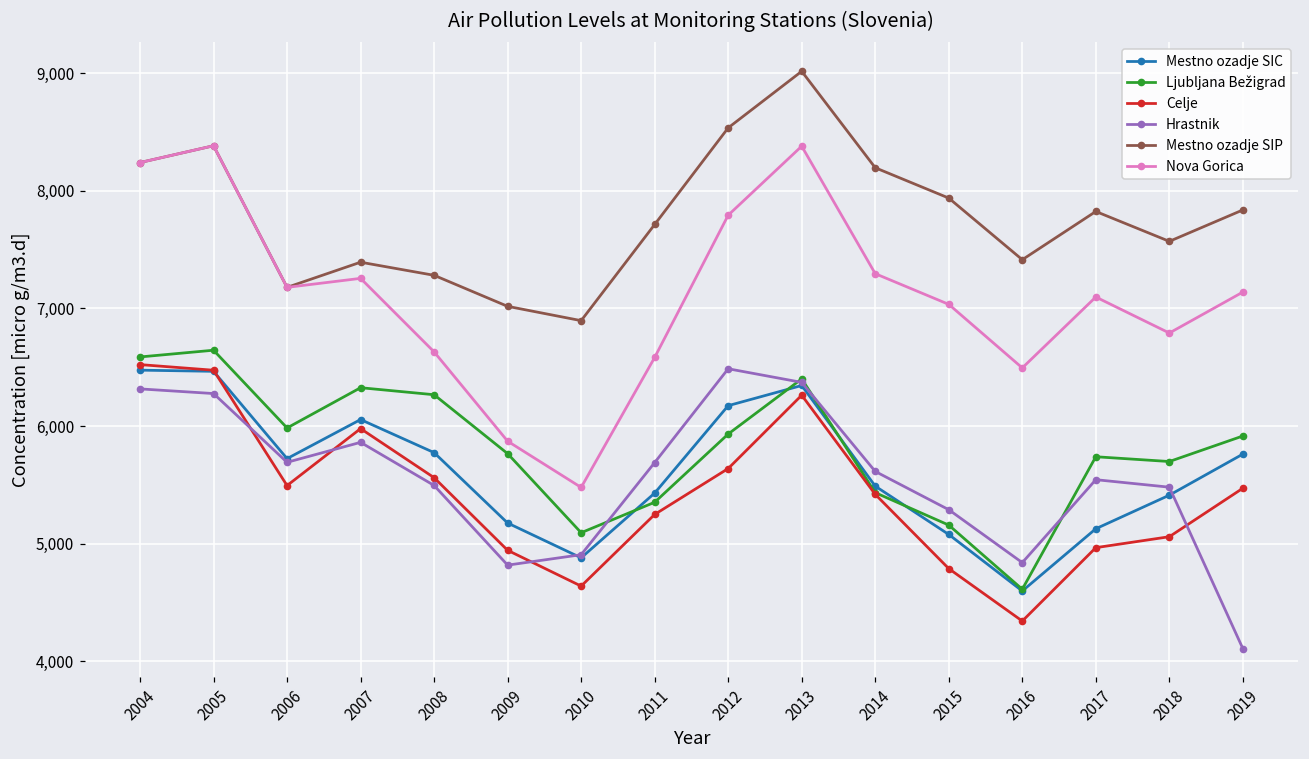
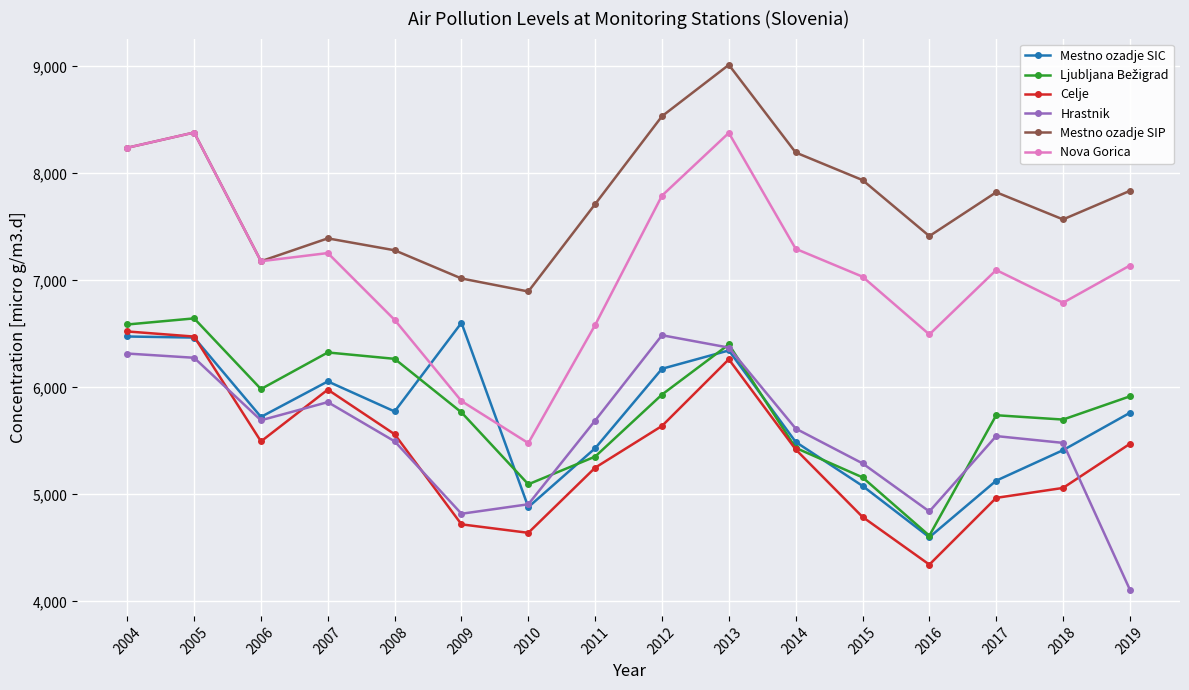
Mestno ozadje SIC, 2009: 5,180 -> 6,600
Celje, 2009: 4,940 -> 4,720
